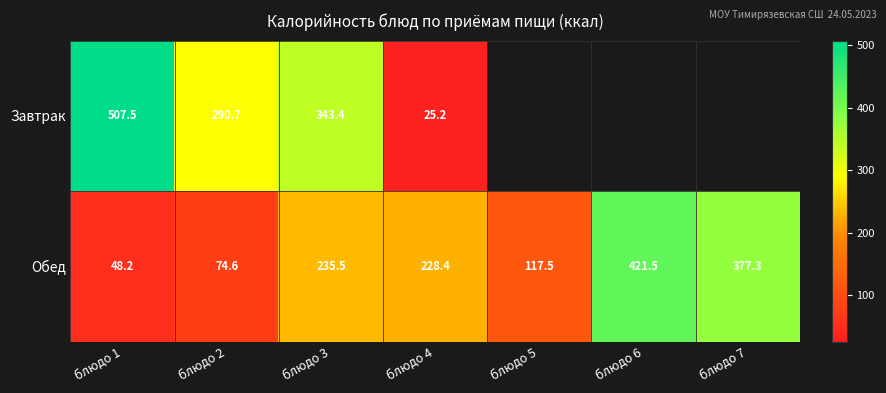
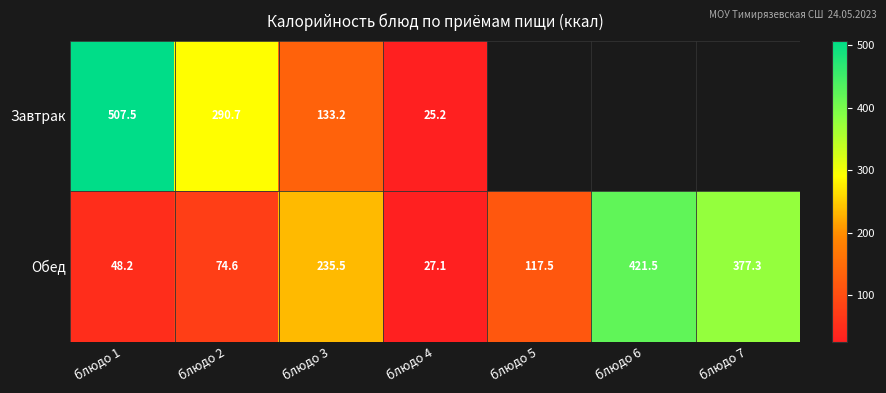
Завтрак, блюдо 3: 343.4 -> 133.2
Обед, блюдо 4: 228.4 -> 27.1
